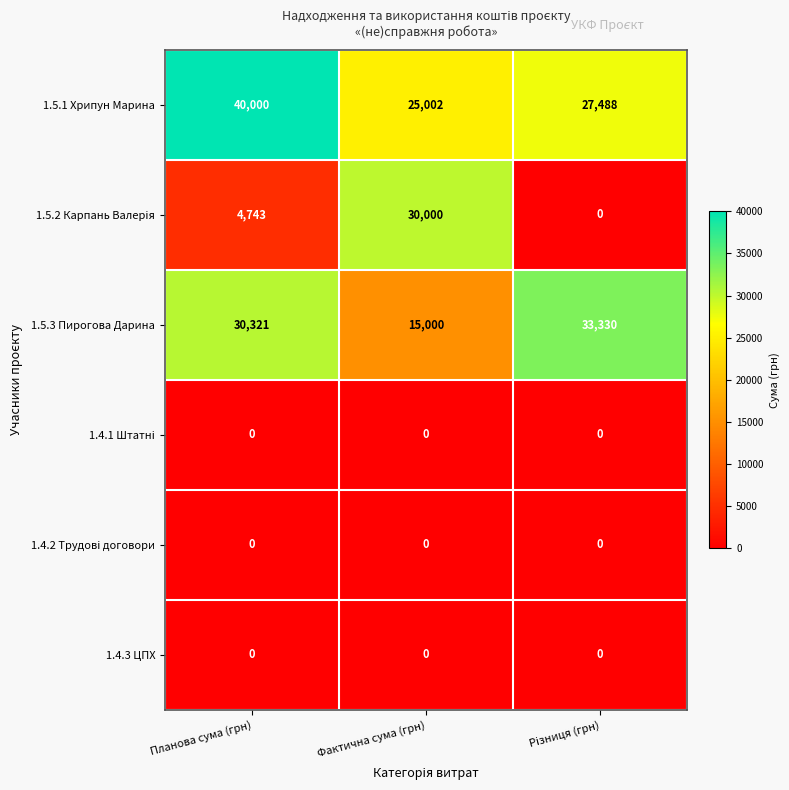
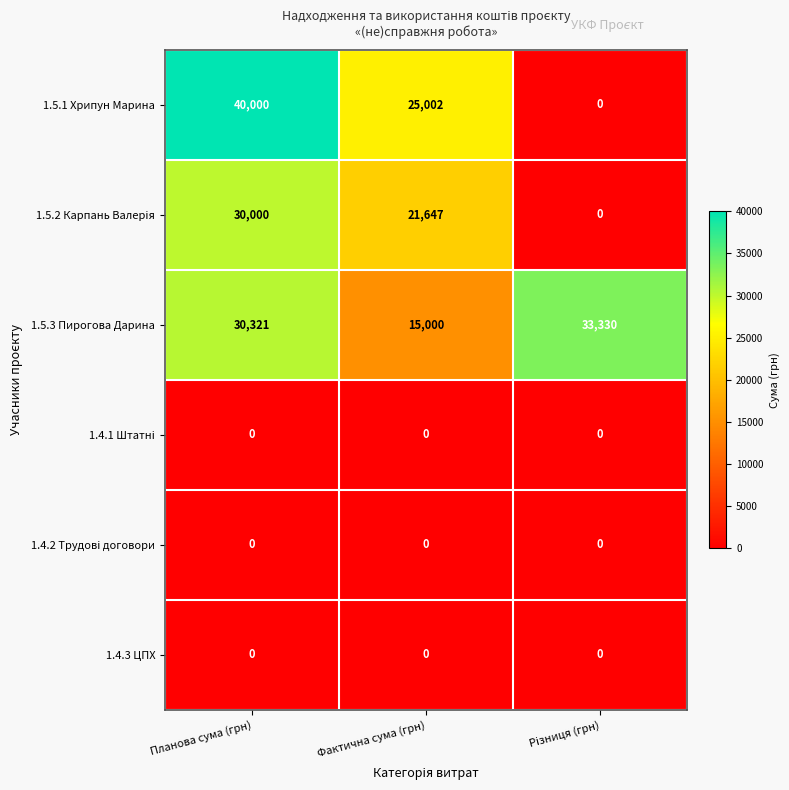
1.5.1 Хрипун Марина, Різниця (грн): 27,488 -> 0
1.5.2 Карпань Валерія, Планова сума (грн): 4,743 -> 30,000
1.5.2 Карпань Валерія, Фактична сума (грн): 30,000 -> 21,647
